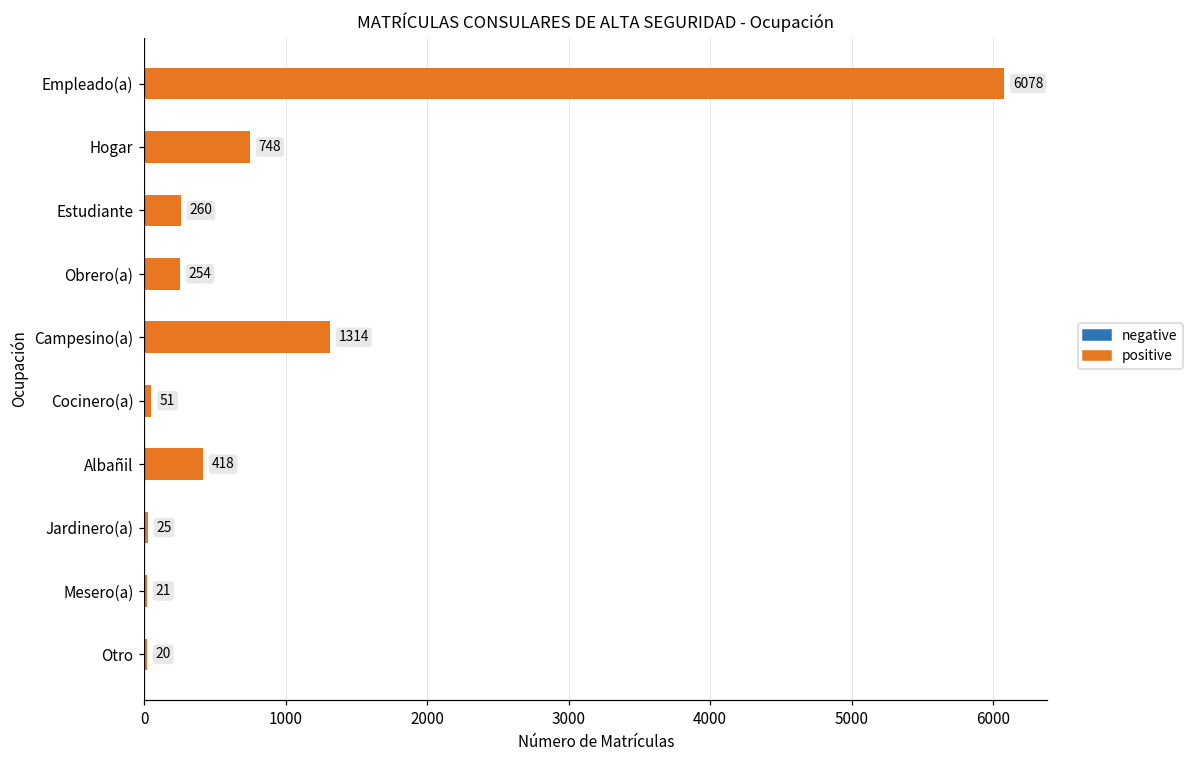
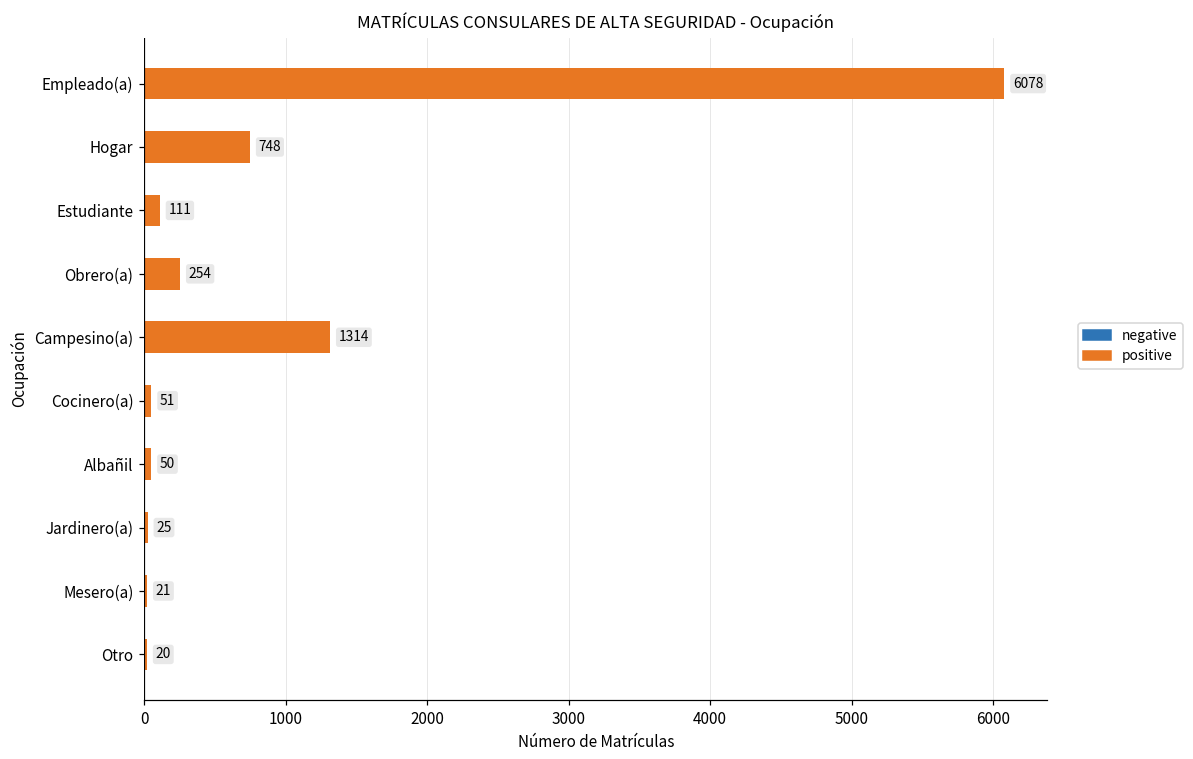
positive, Estudiante: 260 -> 111
positive, Albañil: 418 -> 50
